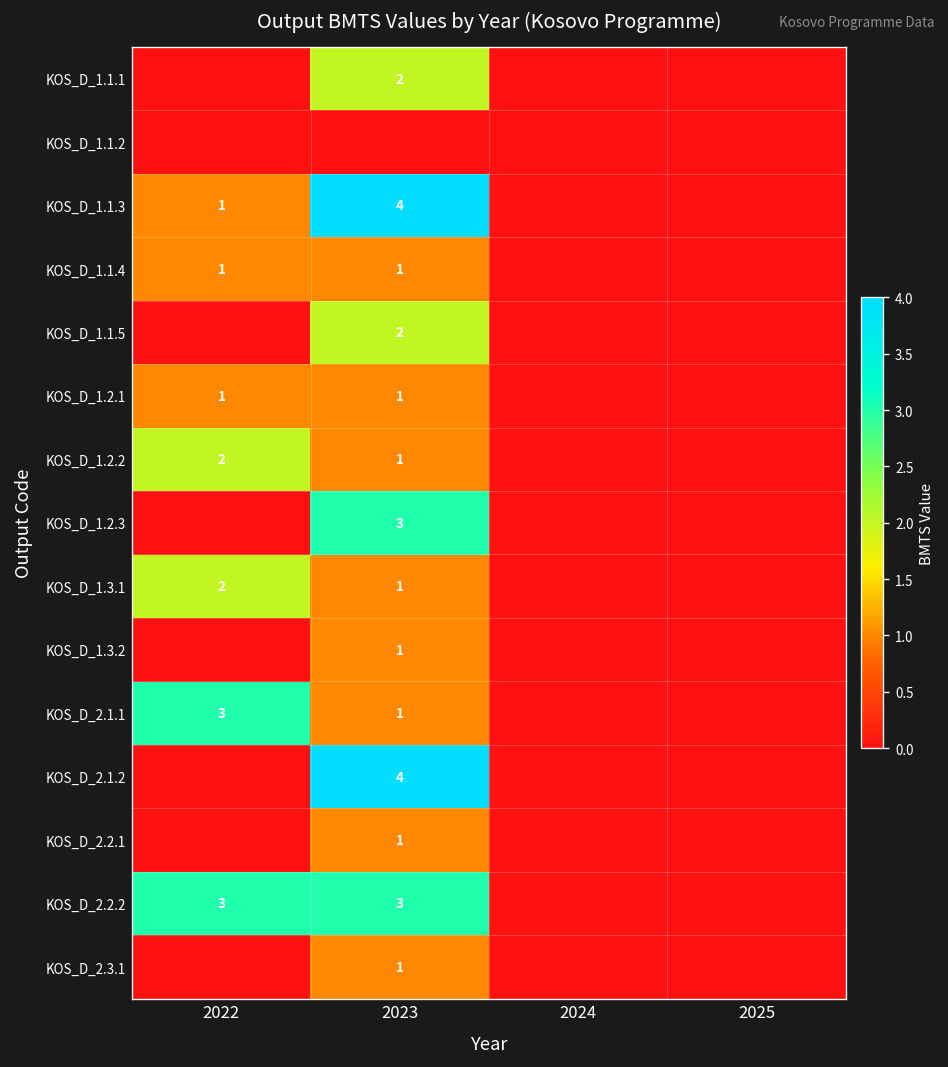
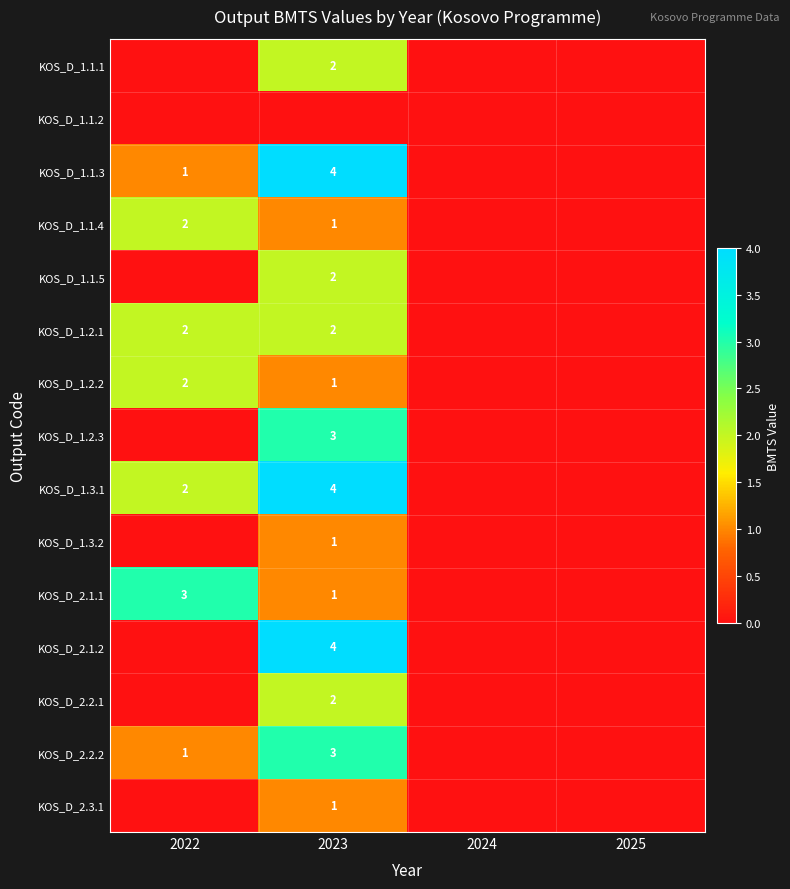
KOS_D_1.1.4, 2022: 1 -> 2
KOS_D_1.2.1, 2022: 1 -> 2
KOS_D_1.2.1, 2023: 1 -> 2
KOS_D_1.3.1, 2023: 1 -> 4
KOS_D_2.2.1, 2023: 1 -> 2
KOS_D_2.2.2, 2022: 3 -> 1
